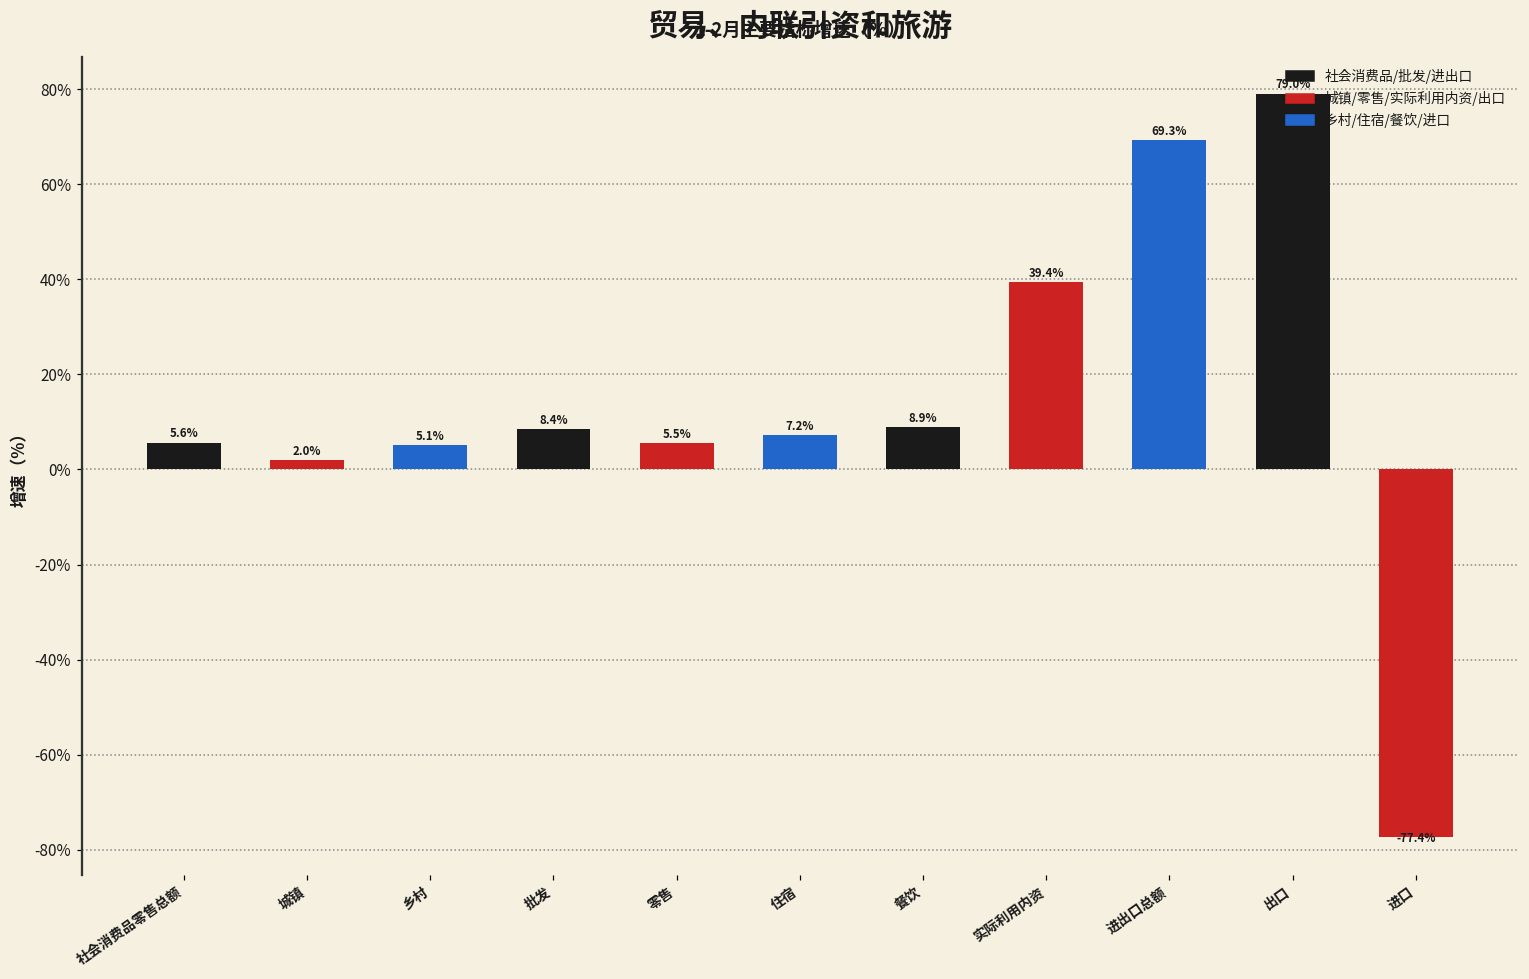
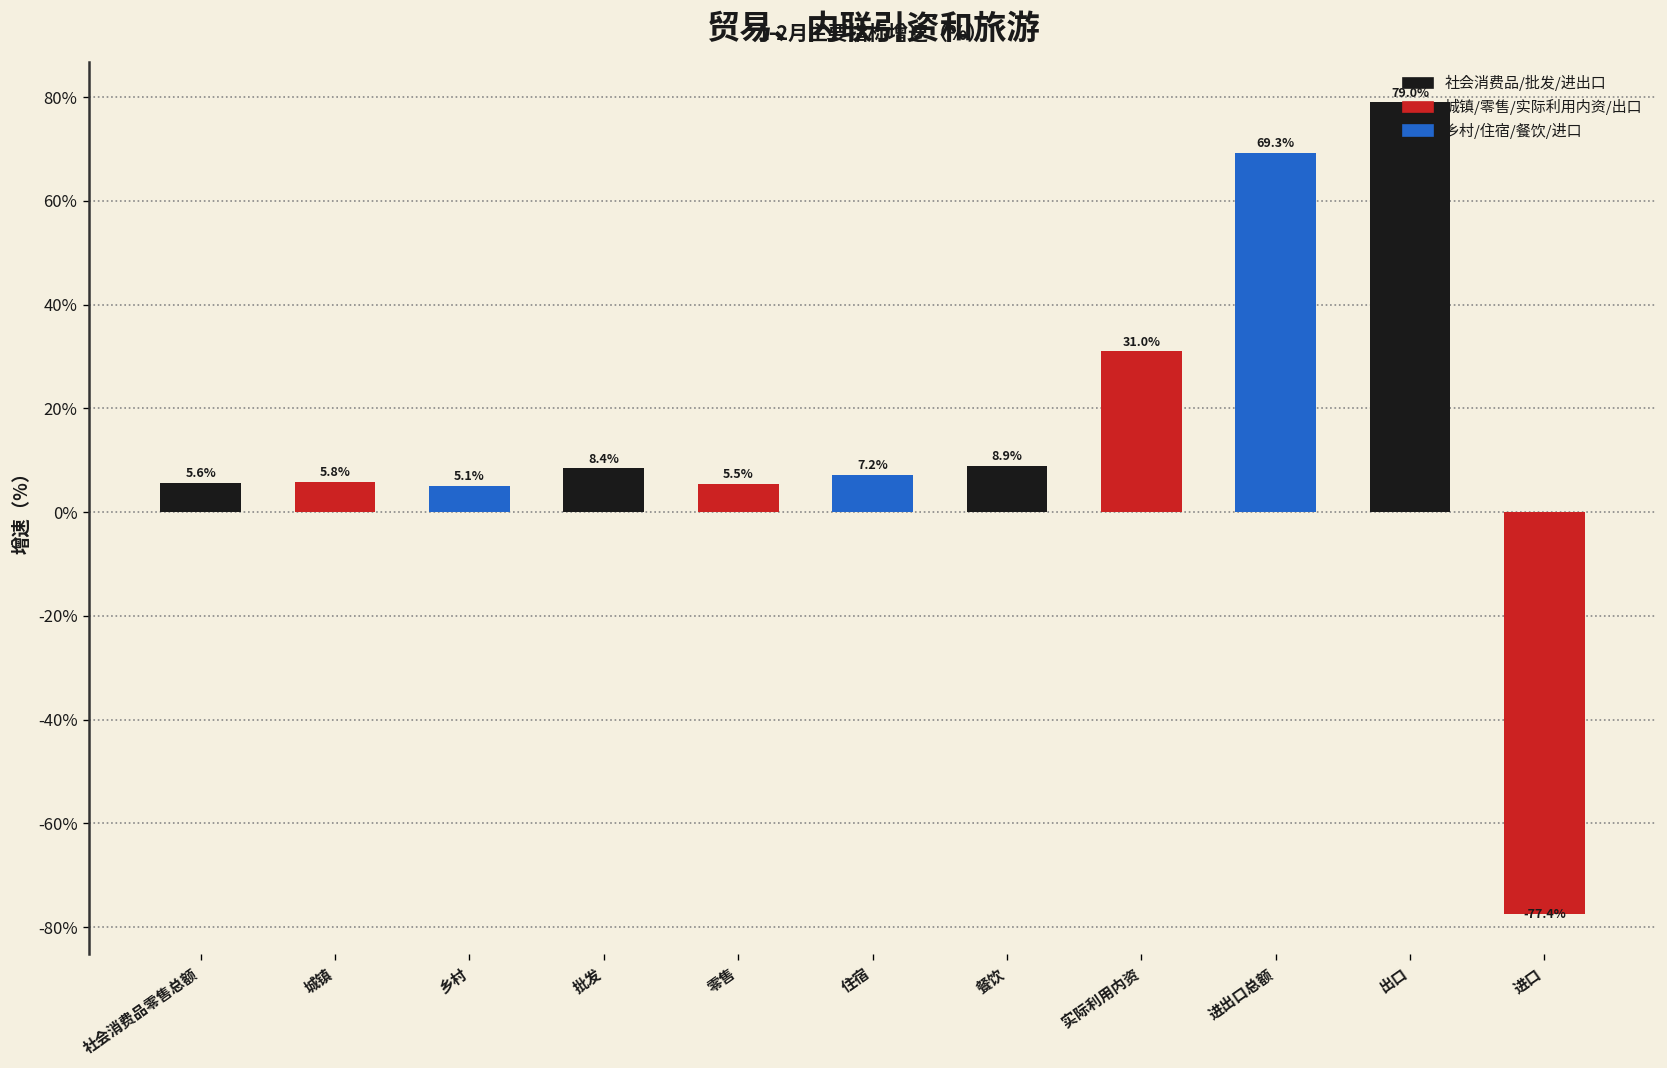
城镇: 2.0% -> 5.8%
实际利用内资: 39.4% -> 31.0%
